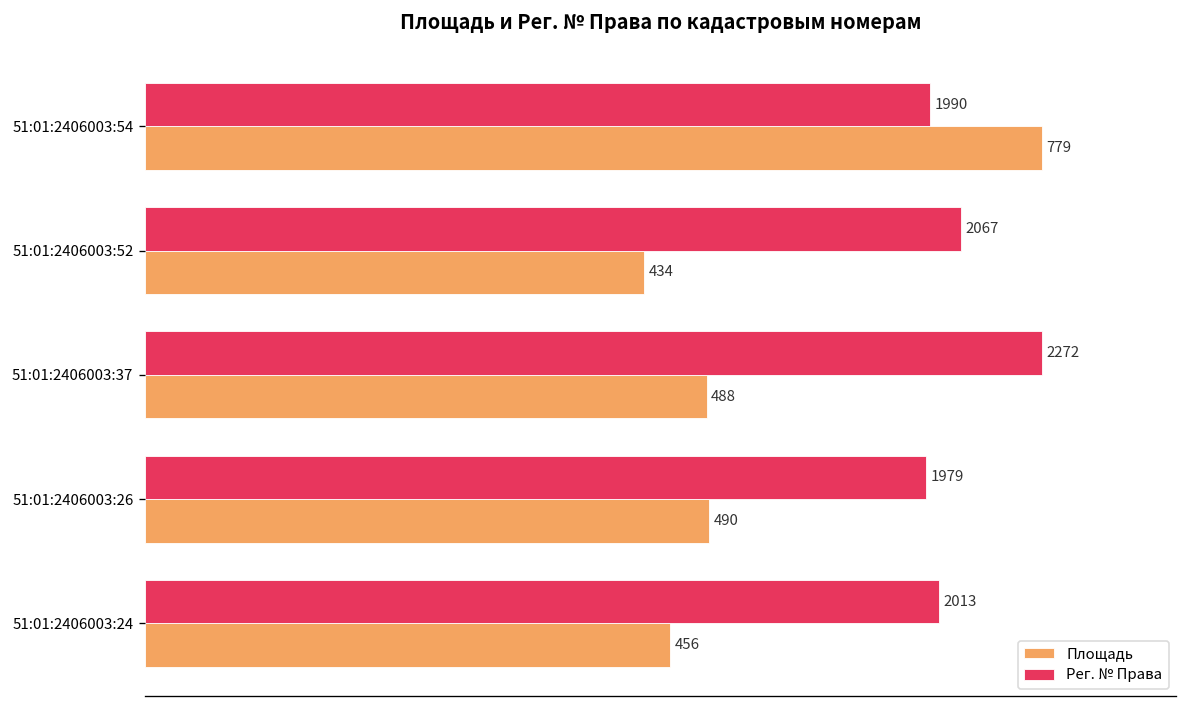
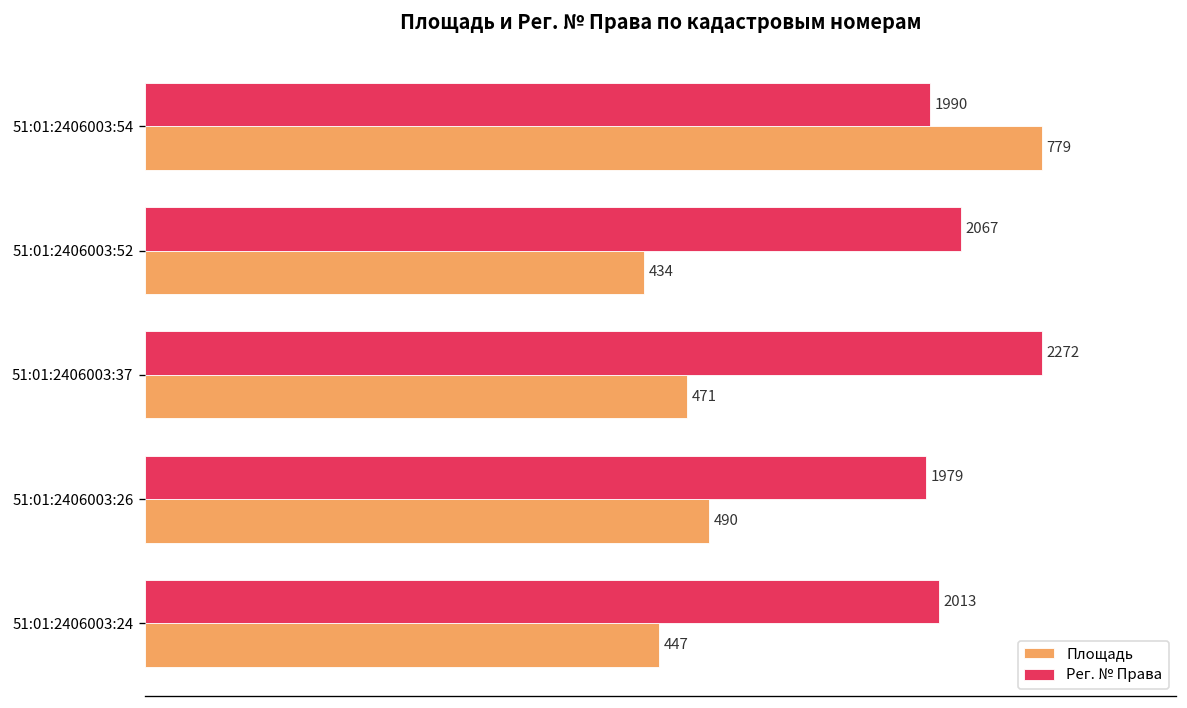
Площадь, 51:01:2406003:37: 488 -> 471
Площадь, 51:01:2406003:24: 456 -> 447
